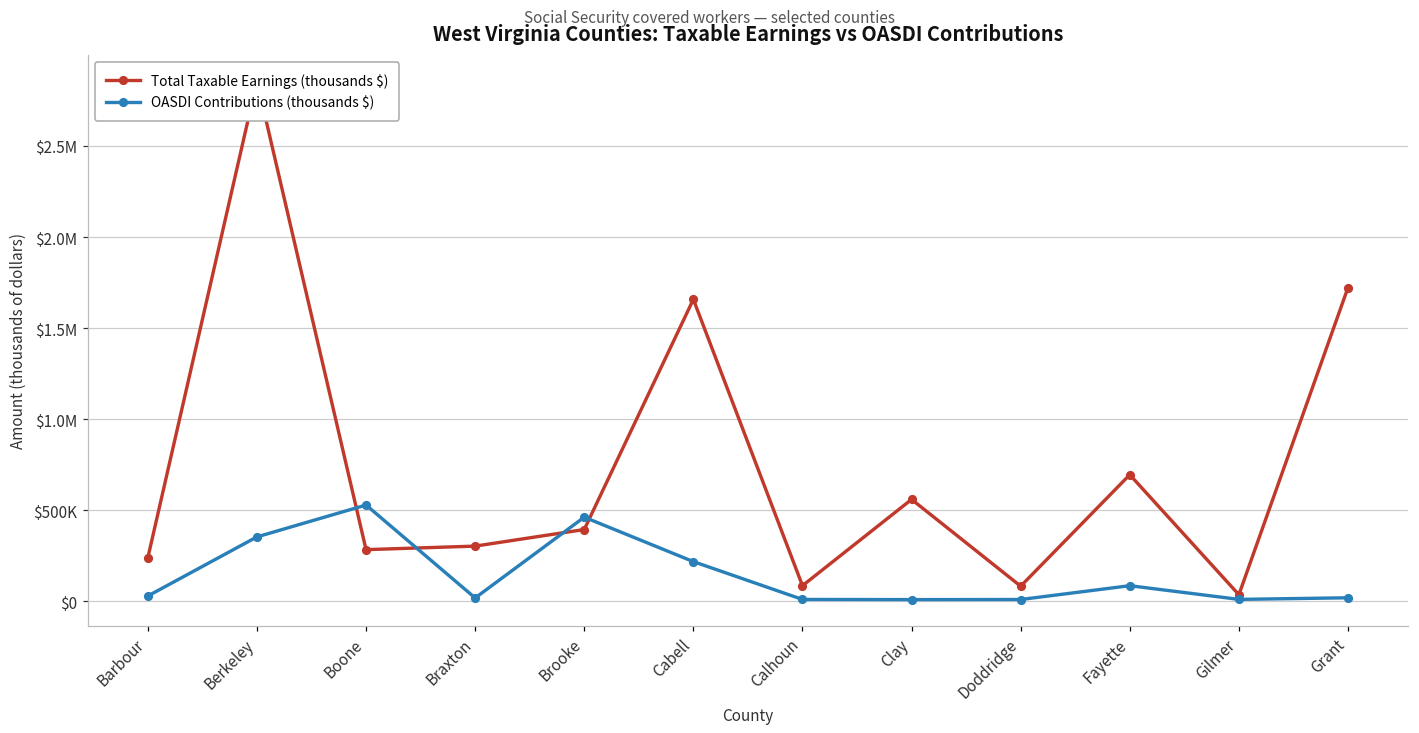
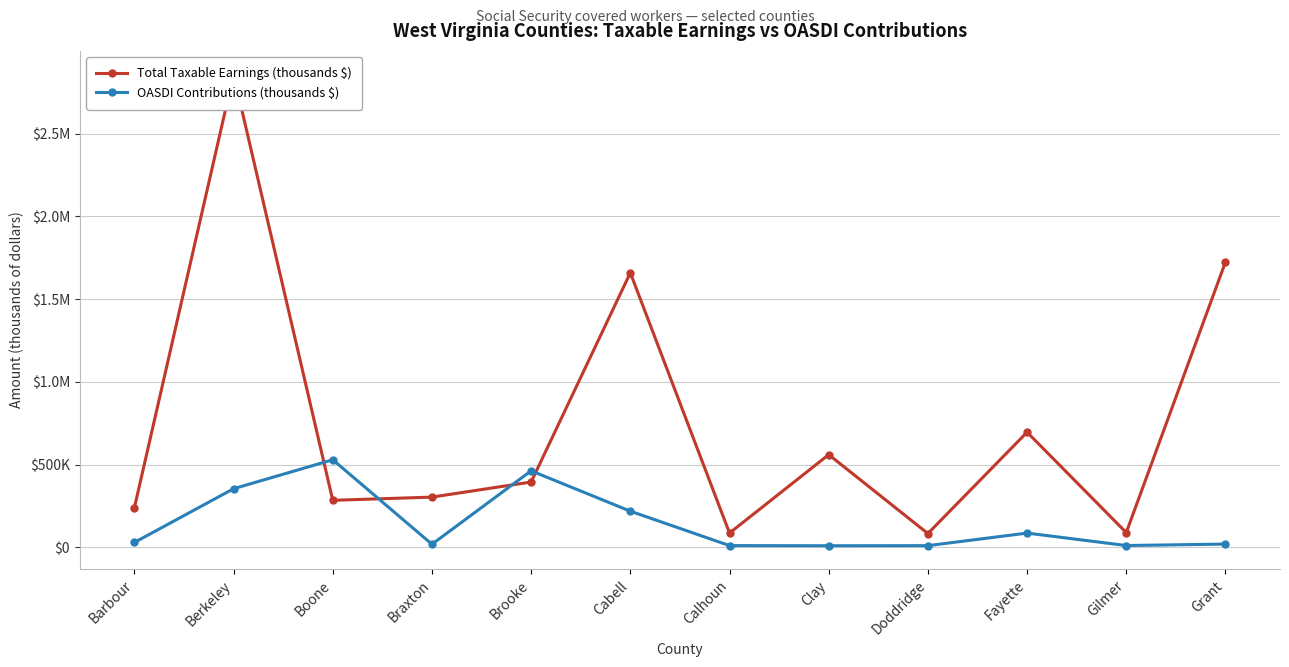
Total Taxable Earnings (thousands $), Gilmer: $40000 -> $90000
